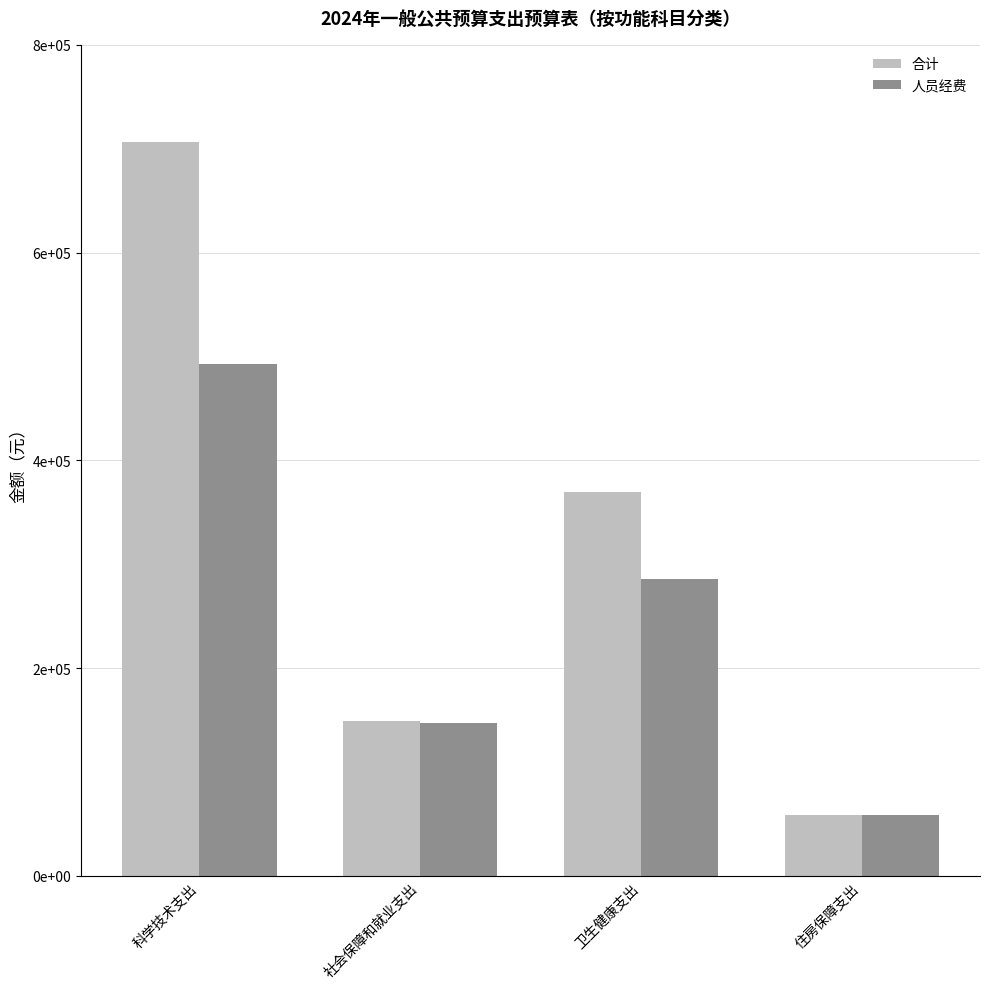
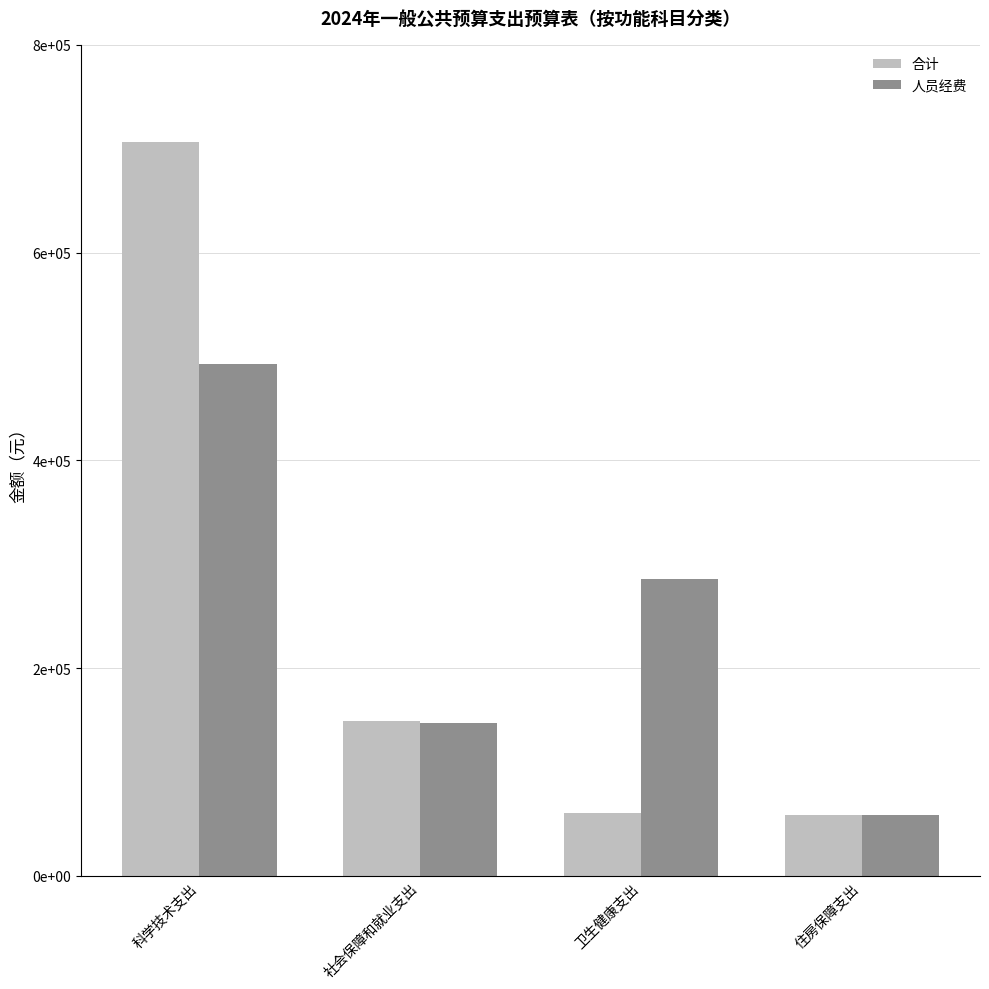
合计, 卫生健康支出: 370000 -> 60000
